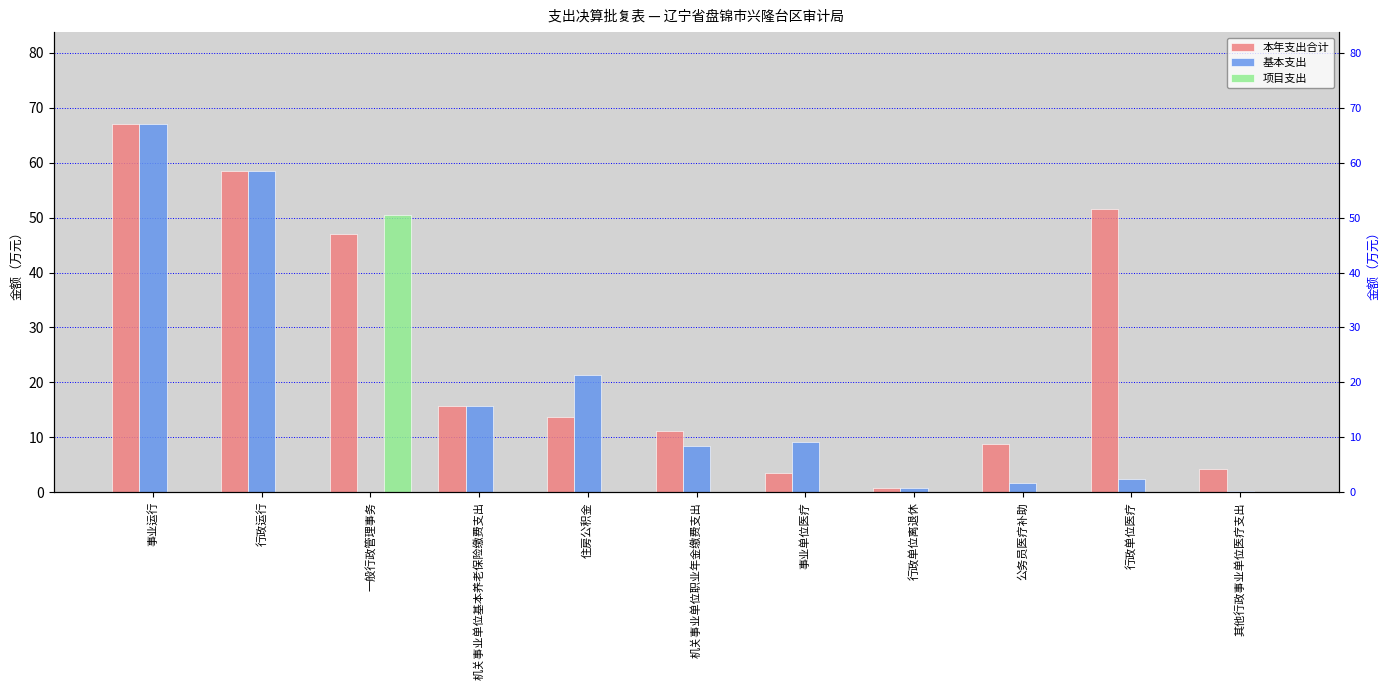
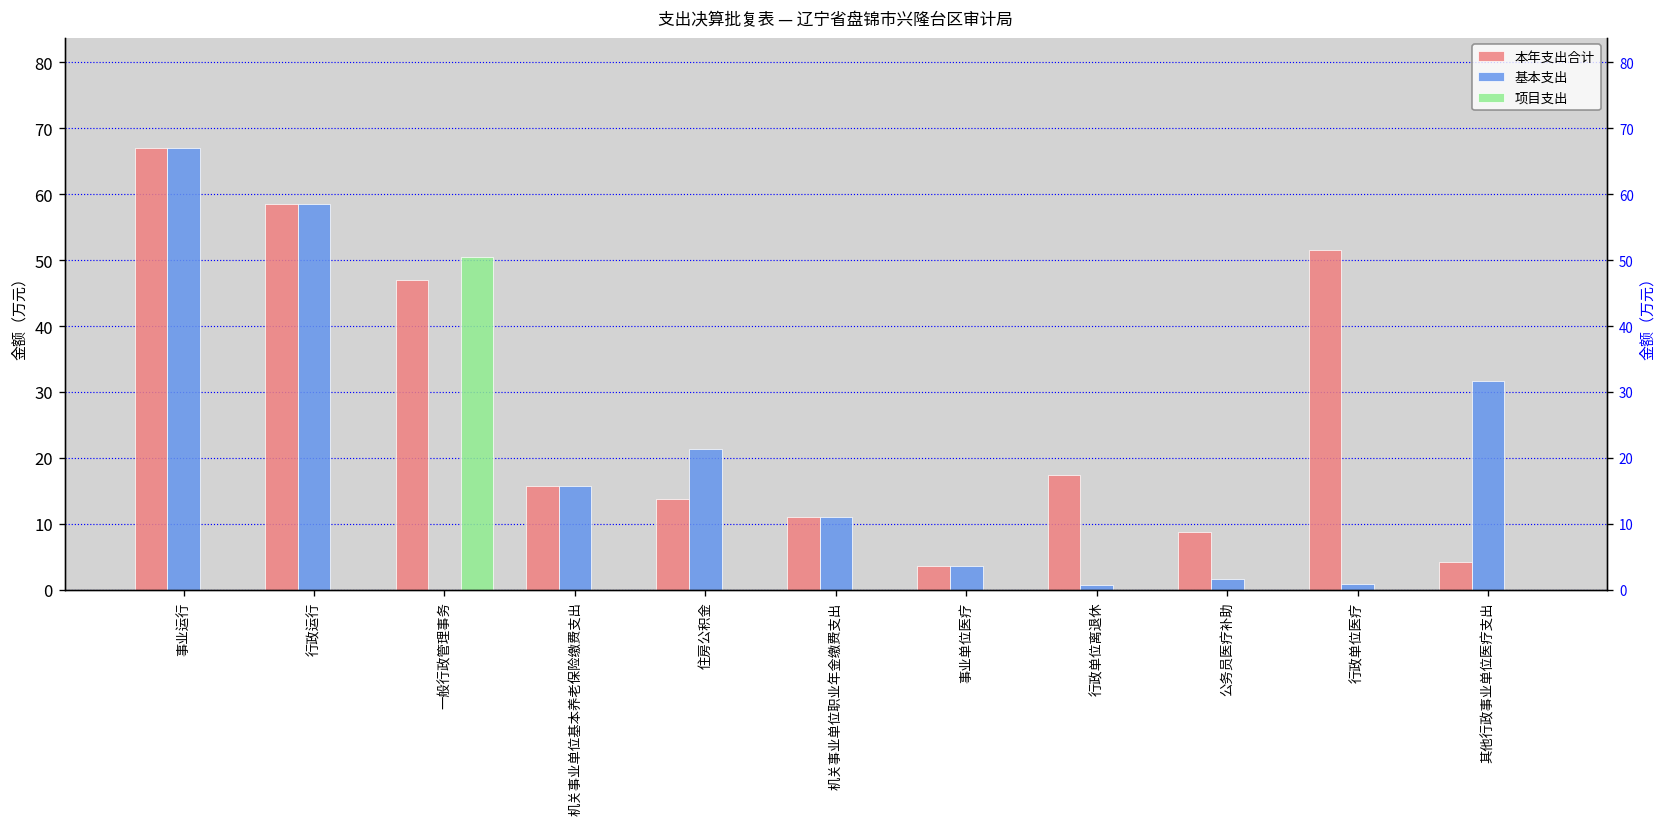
基本支出, 机关事业单位职业年金缴费支出: 8 -> 11
基本支出, 事业单位医疗: 9 -> 4
本年支出合计, 行政单位离退休: 1 -> 17
基本支出, 行政单位医疗: 2 -> 1
基本支出, 其他行政事业单位医疗支出: 0 -> 32
